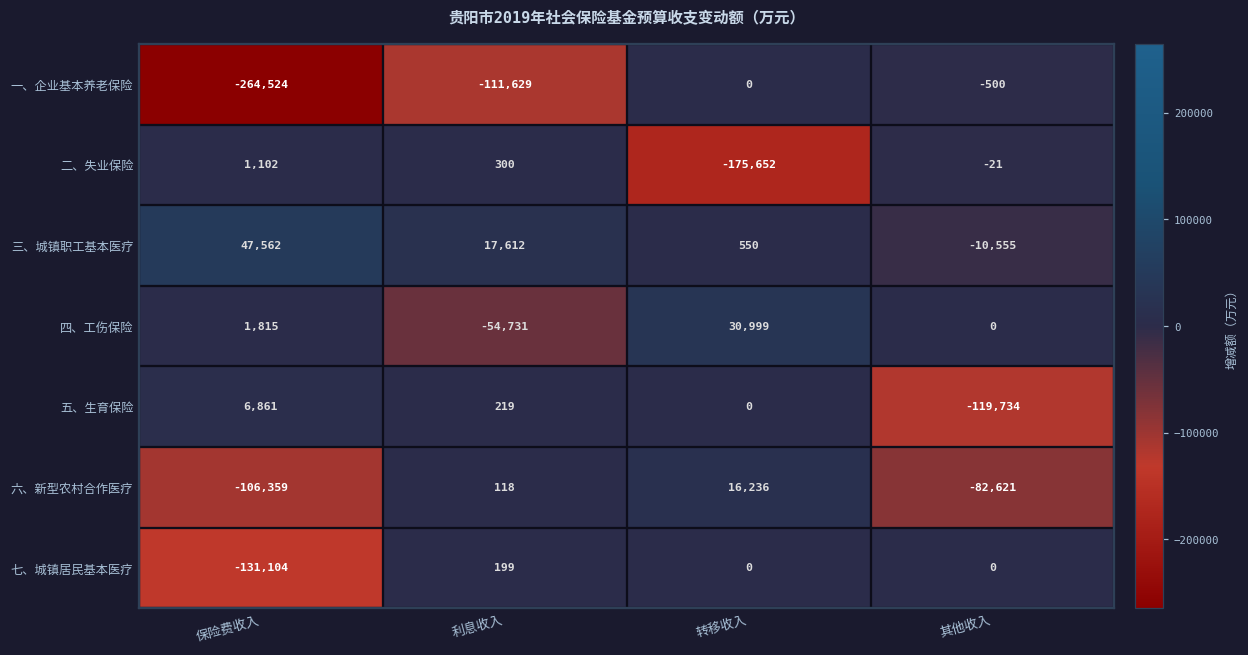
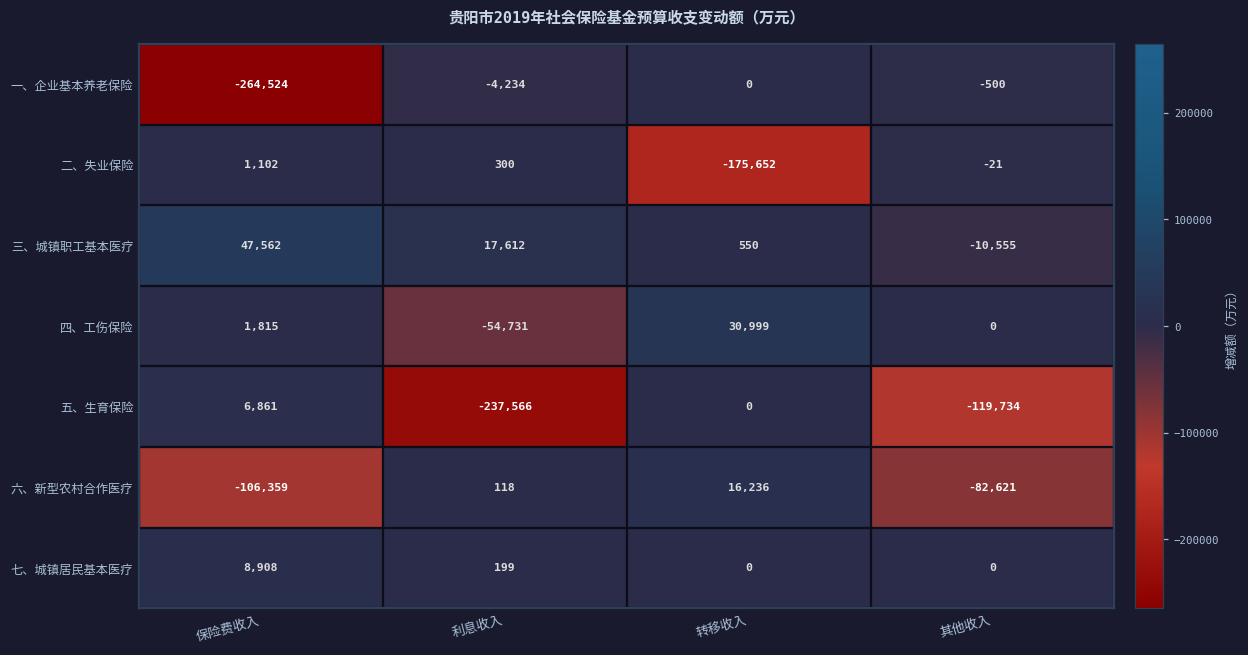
一、企业基本养老保险, 利息收入: -111,629 -> -4,234
五、生育保险, 利息收入: 219 -> -237,566
七、城镇居民基本医疗, 保险费收入: -131,104 -> 8,908
